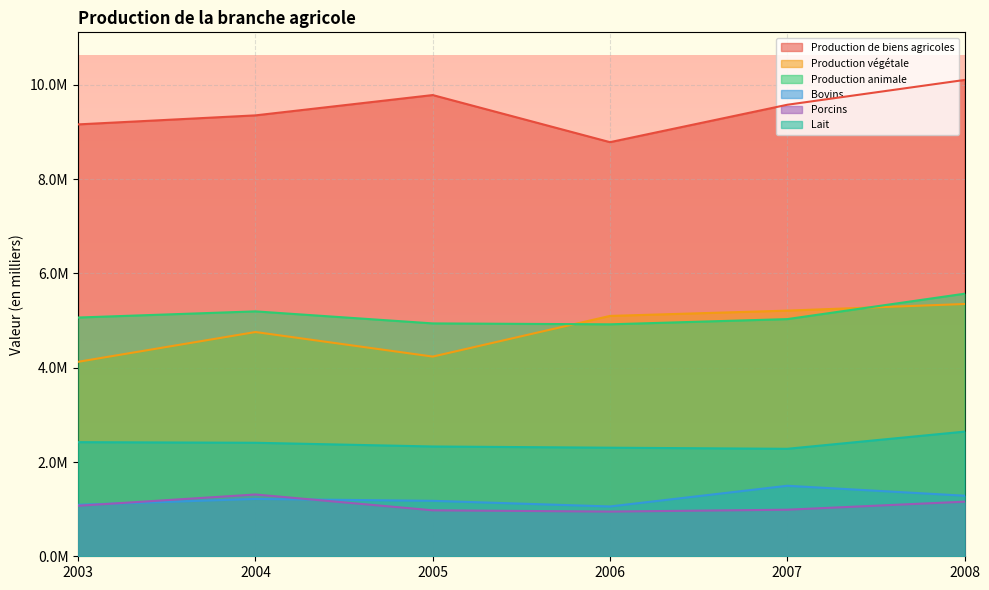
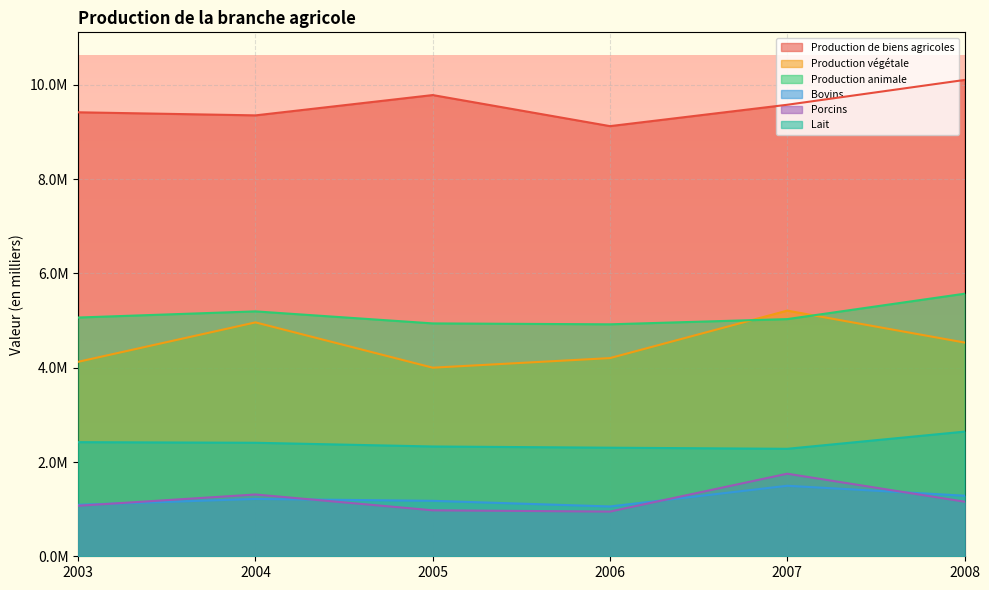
Production de biens agricoles, 2003: 9200000 -> 9400000
Production végétale, 2004: 4800000 -> 5000000
Production végétale, 2005: 4200000 -> 4000000
Production de biens agricoles, 2006: 8800000 -> 9100000
Production végétale, 2006: 5100000 -> 4200000
Porcins, 2007: 1000000 -> 1800000
Production végétale, 2008: 5400000 -> 4500000
